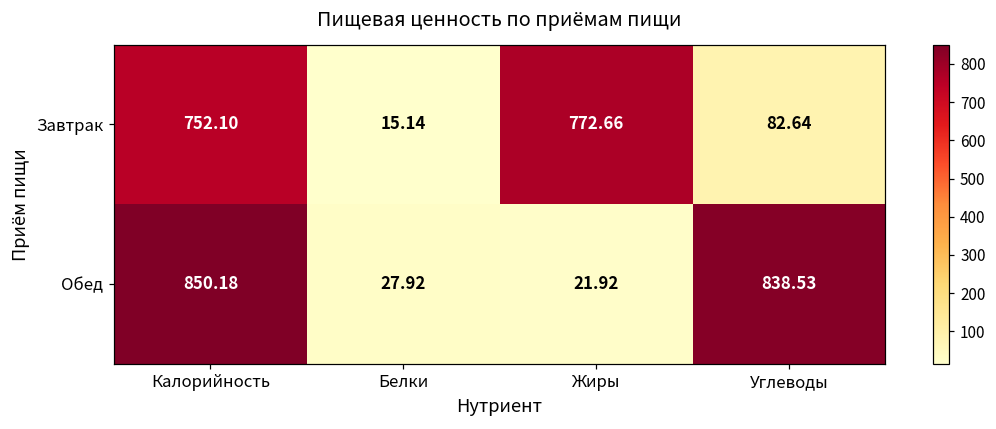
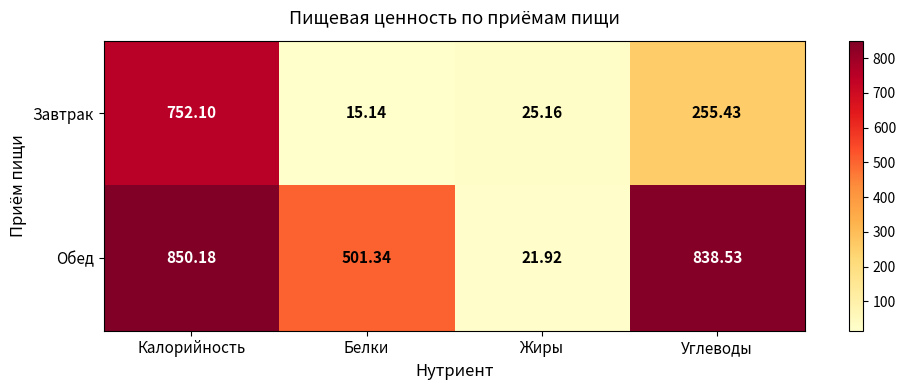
Завтрак, Жиры: 772.66 -> 25.16
Завтрак, Углеводы: 82.64 -> 255.43
Обед, Белки: 27.92 -> 501.34
